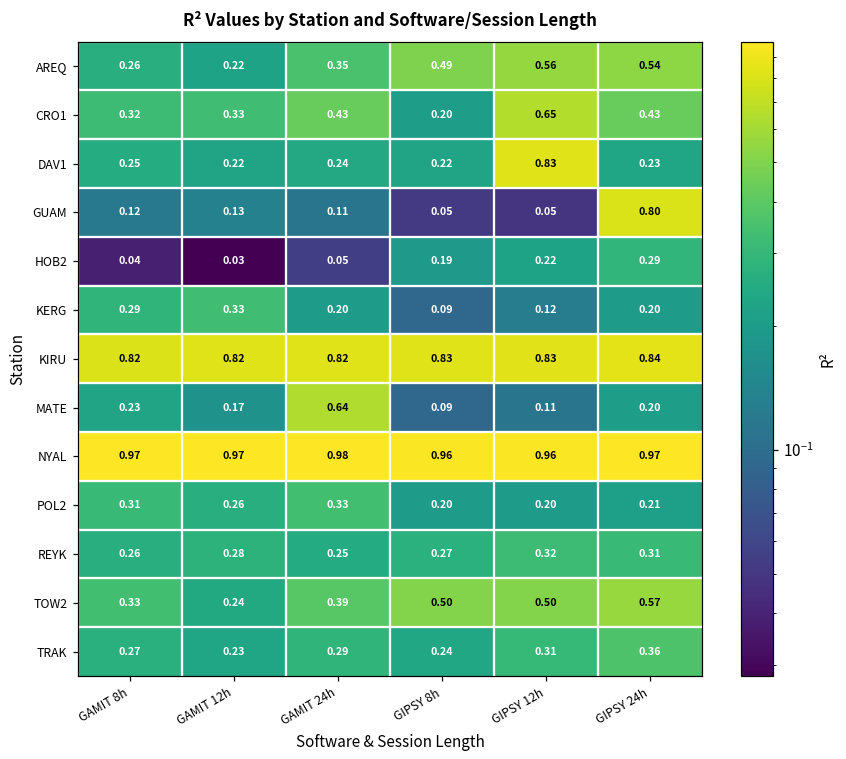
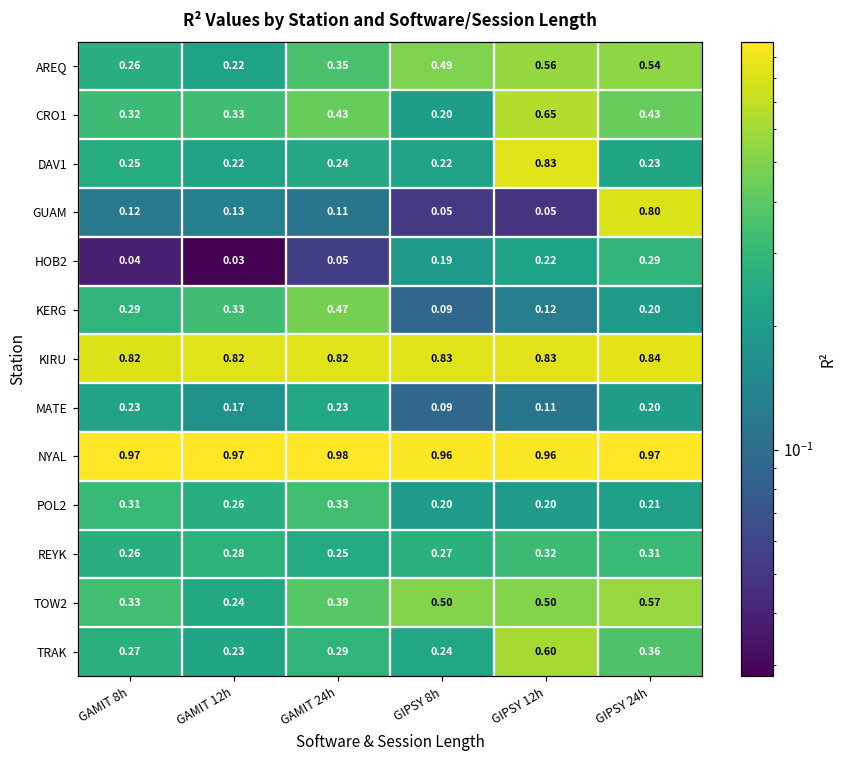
KERG, GAMIT 24h: 0.20 -> 0.47
MATE, GAMIT 24h: 0.64 -> 0.23
TRAK, GIPSY 12h: 0.31 -> 0.60
